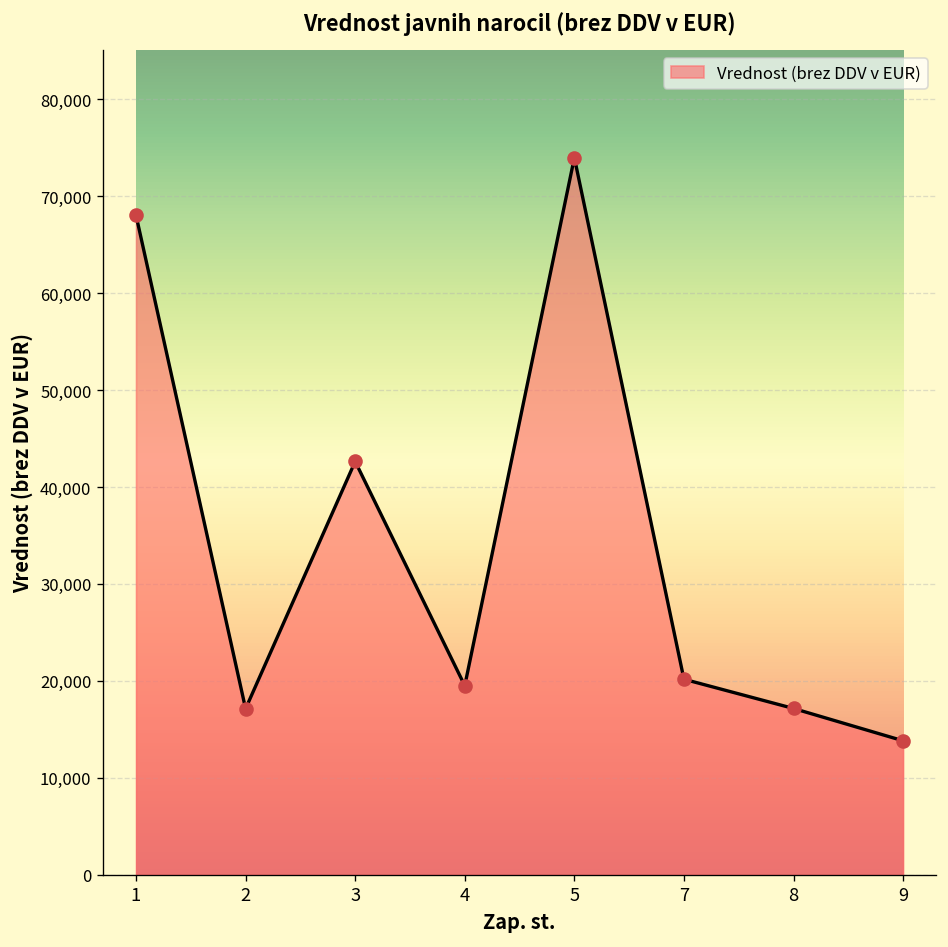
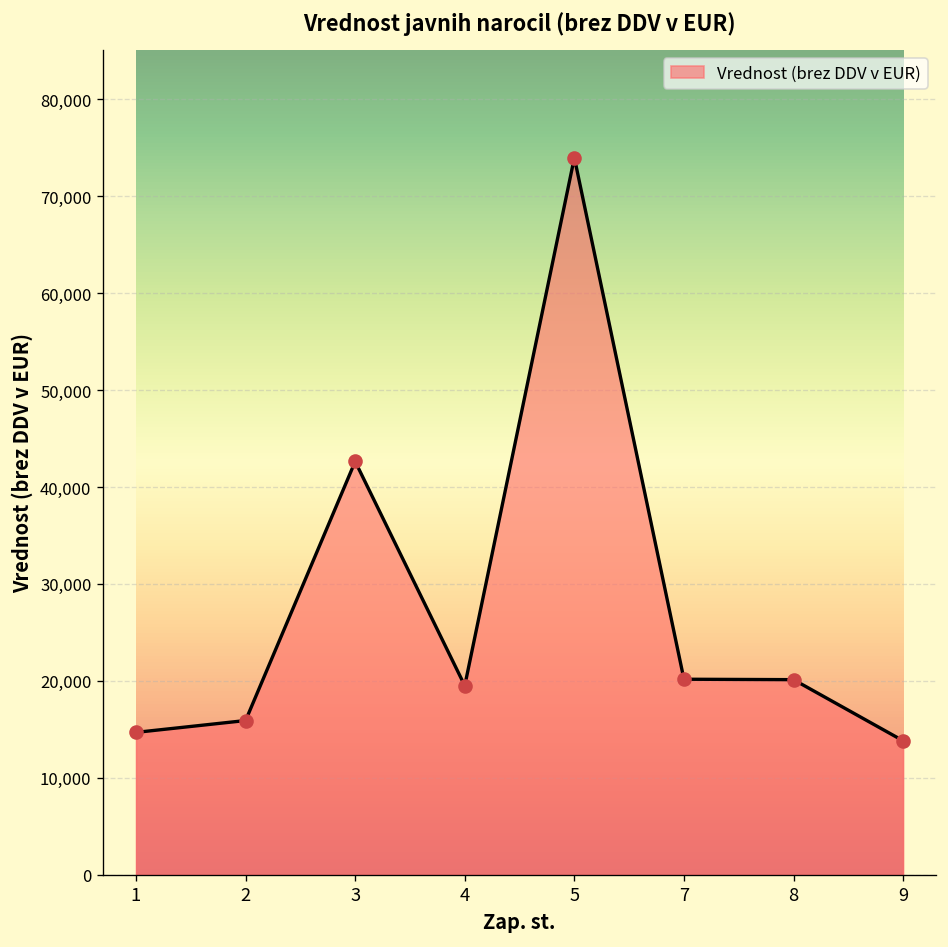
1: 68,000 -> 15,000
2: 17,000 -> 16,000
8: 17,000 -> 20,000
